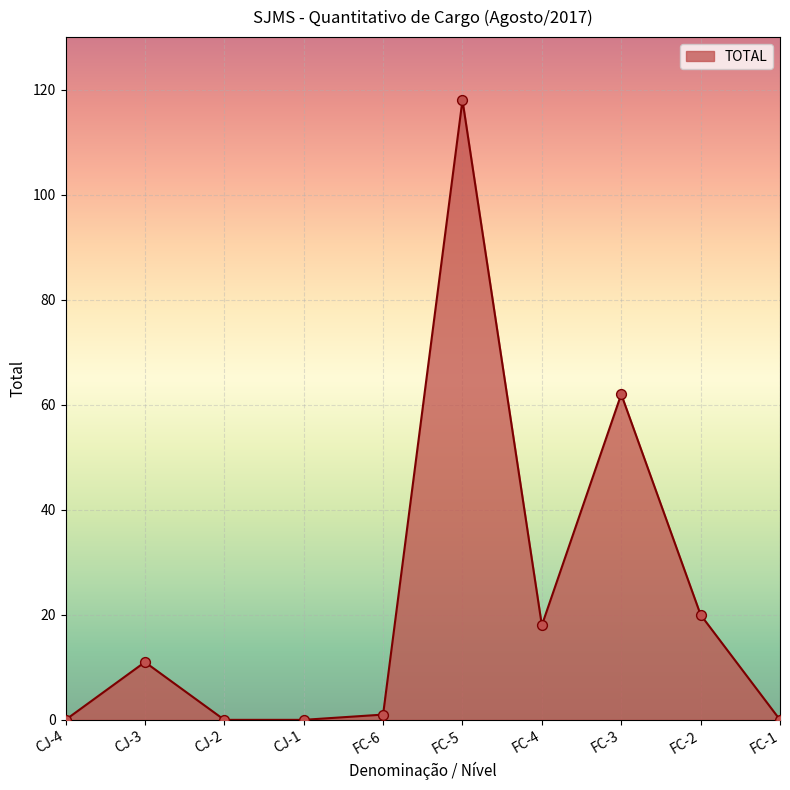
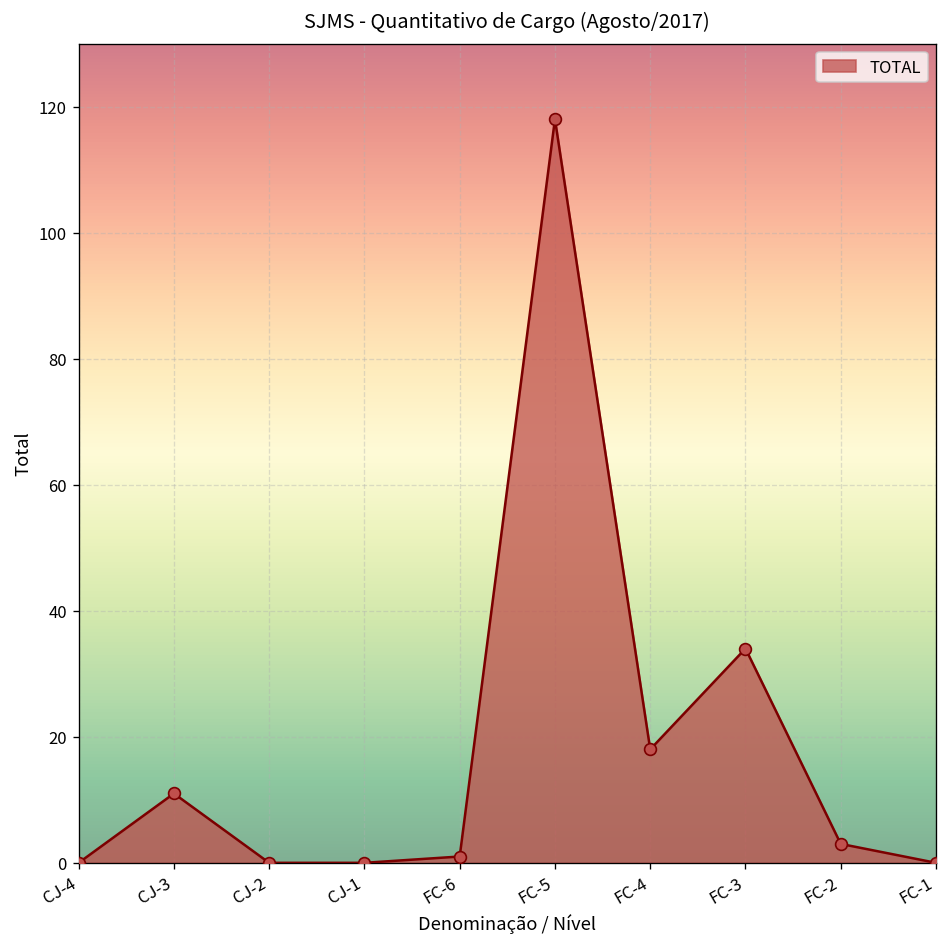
FC-3: 62 -> 34
FC-2: 20 -> 3
